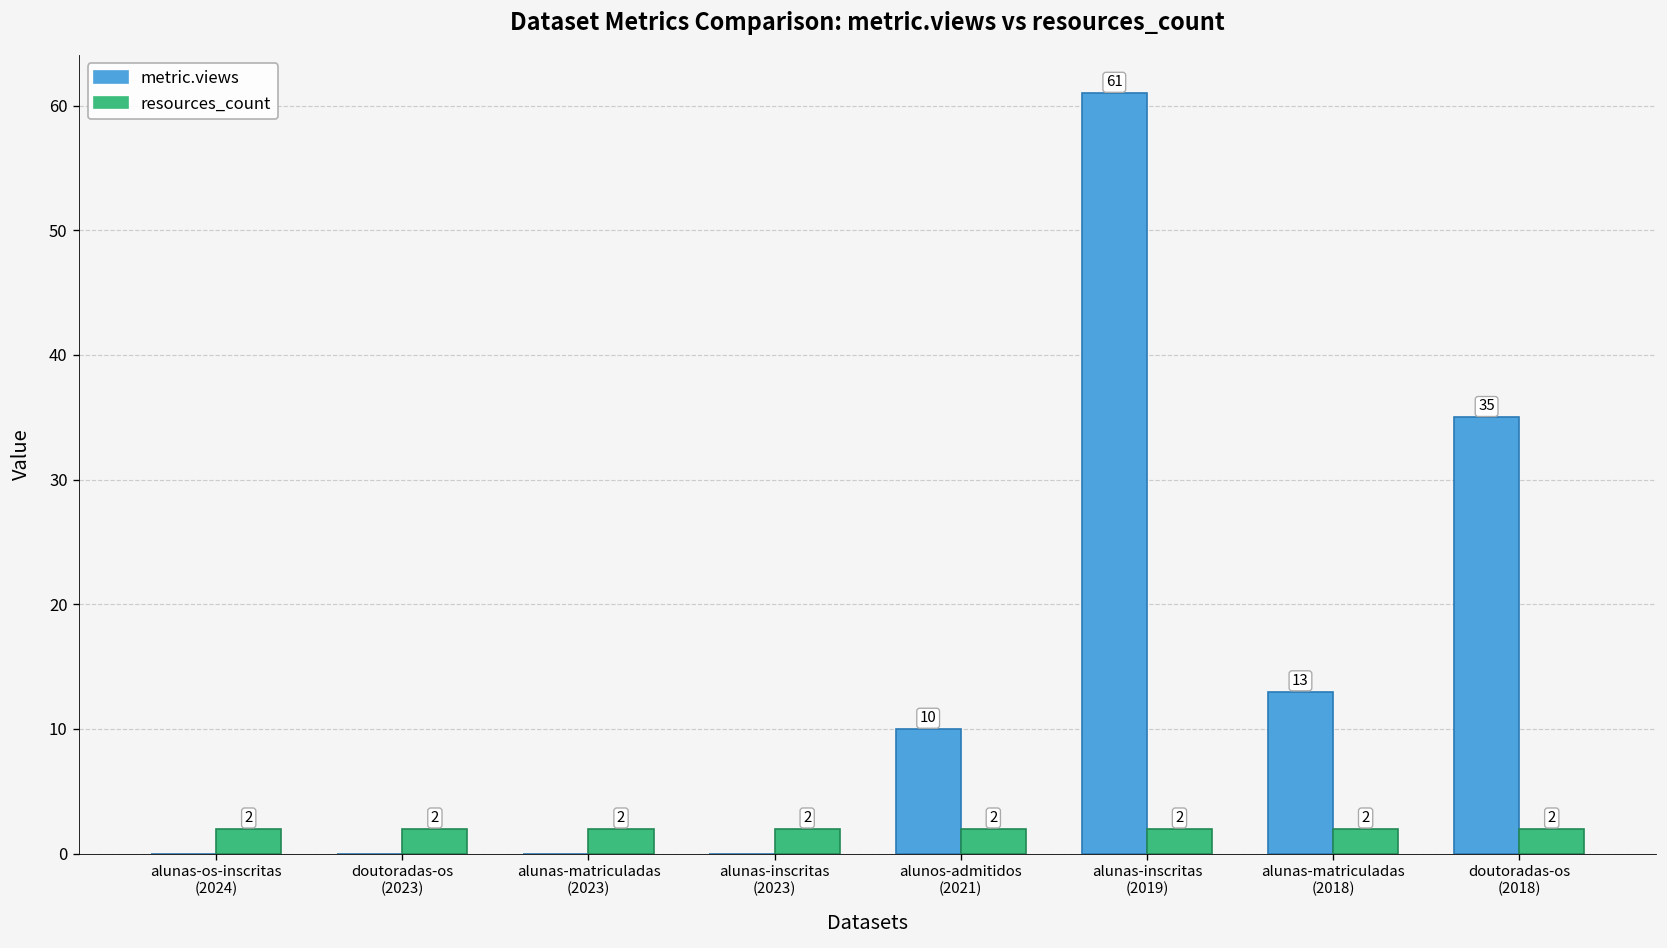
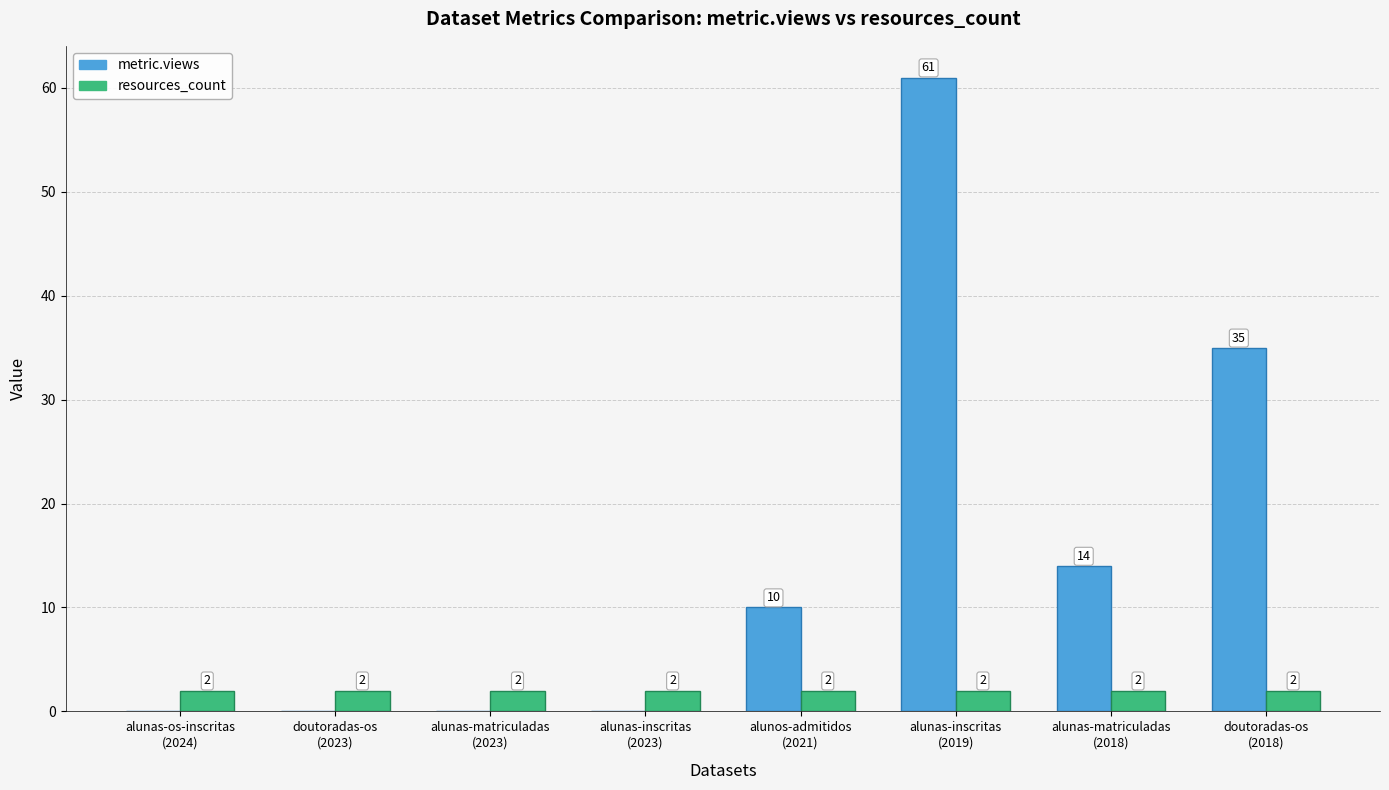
metric.views, alunas-matriculadas (2018): 13 -> 14
